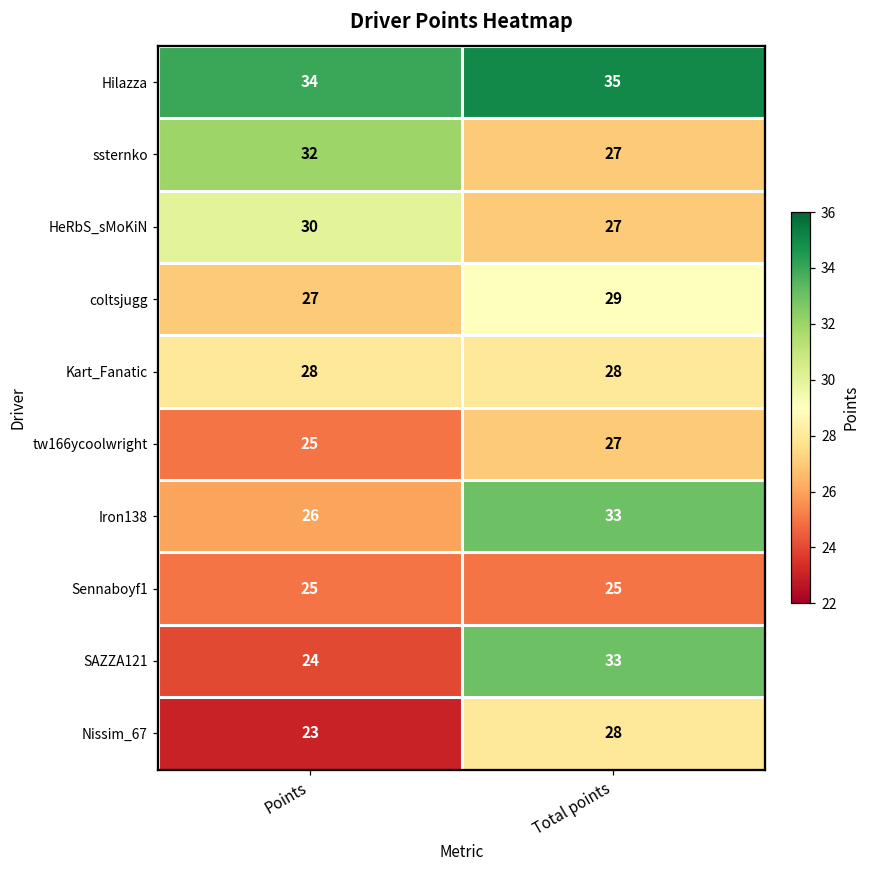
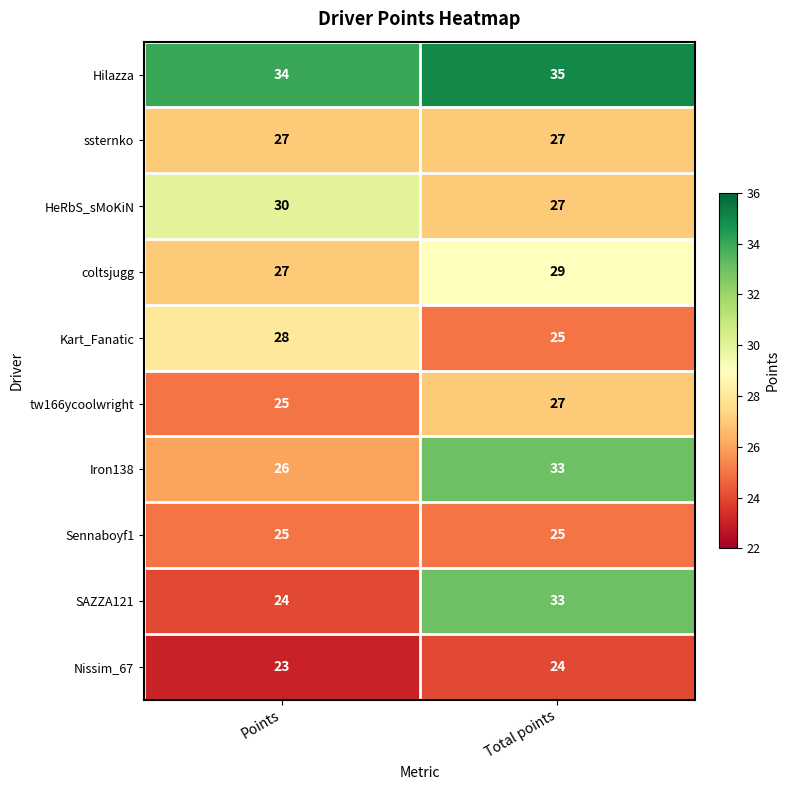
ssternko, Points: 32 -> 27
Kart_Fanatic, Total points: 28 -> 25
Nissim_67, Total points: 28 -> 24
